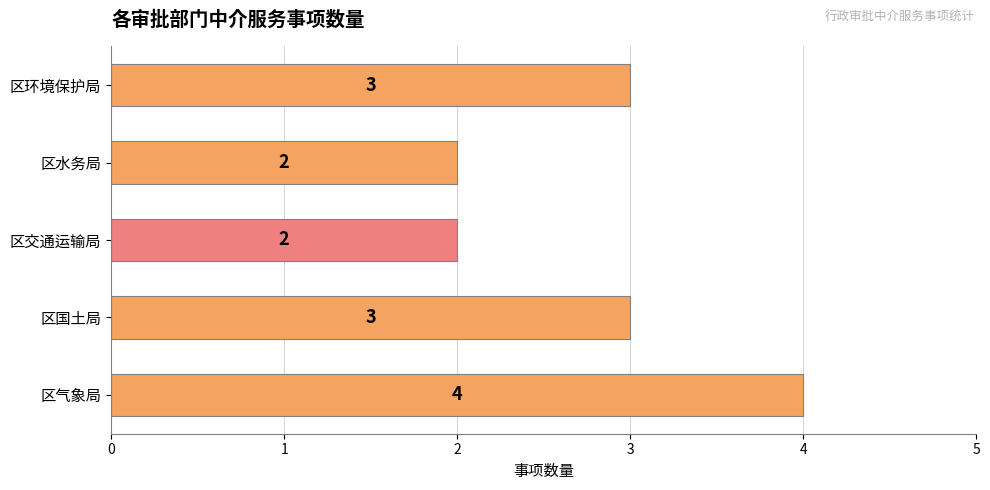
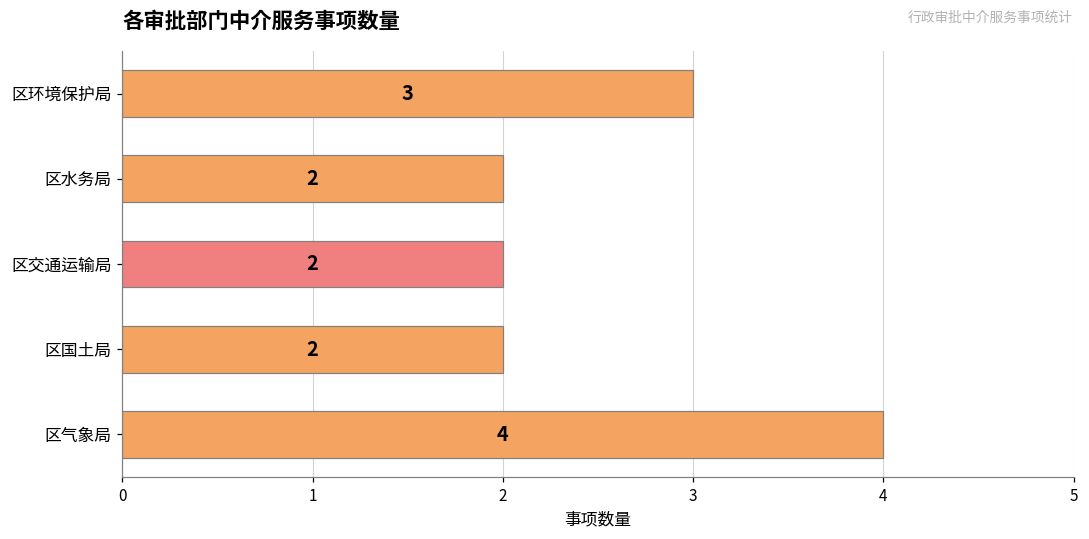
区国土局: 3 -> 2
